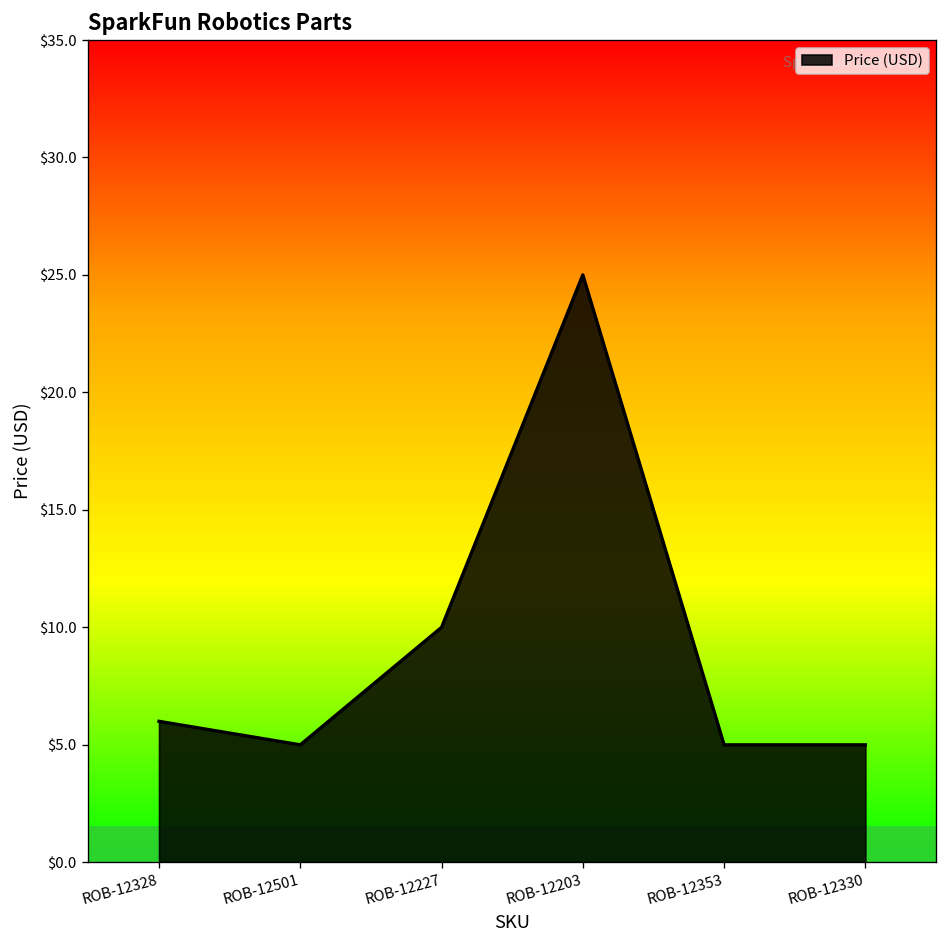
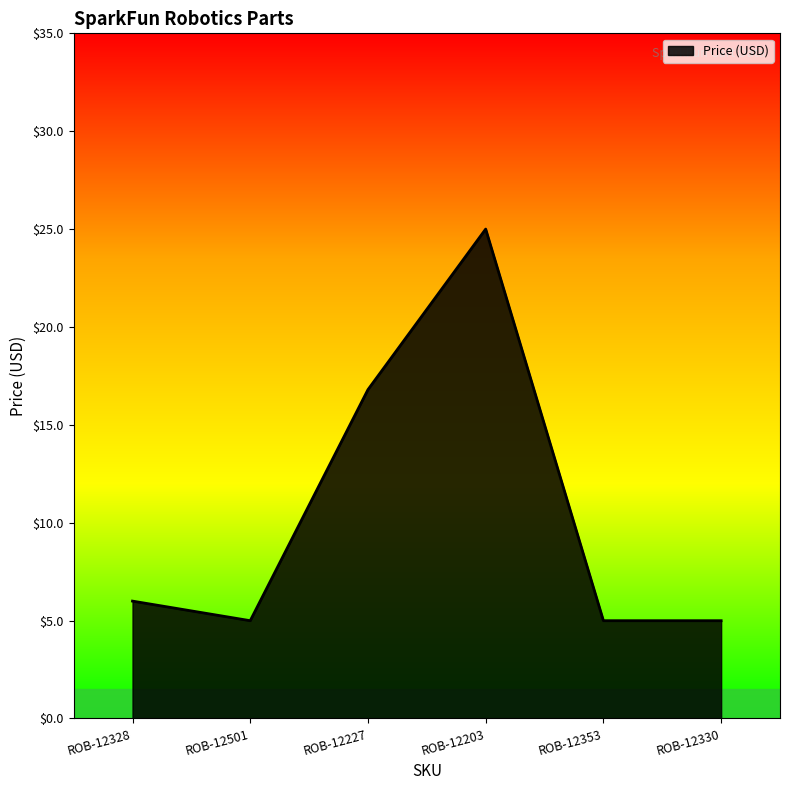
ROB-12227: $10.0 -> $16.8
